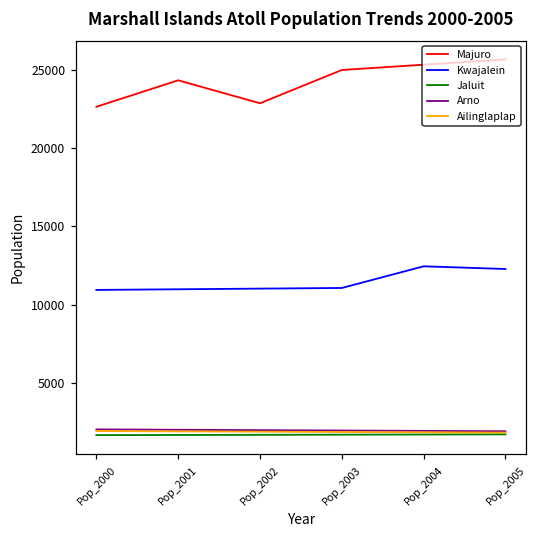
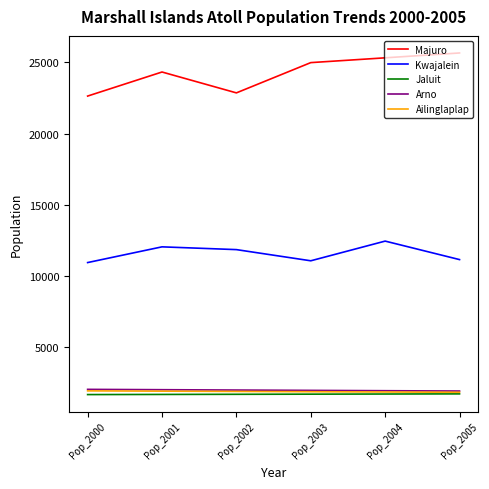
Kwajalein, Pop_2001: 11000 -> 12000
Kwajalein, Pop_2002: 11000 -> 11900
Kwajalein, Pop_2005: 12300 -> 11200
